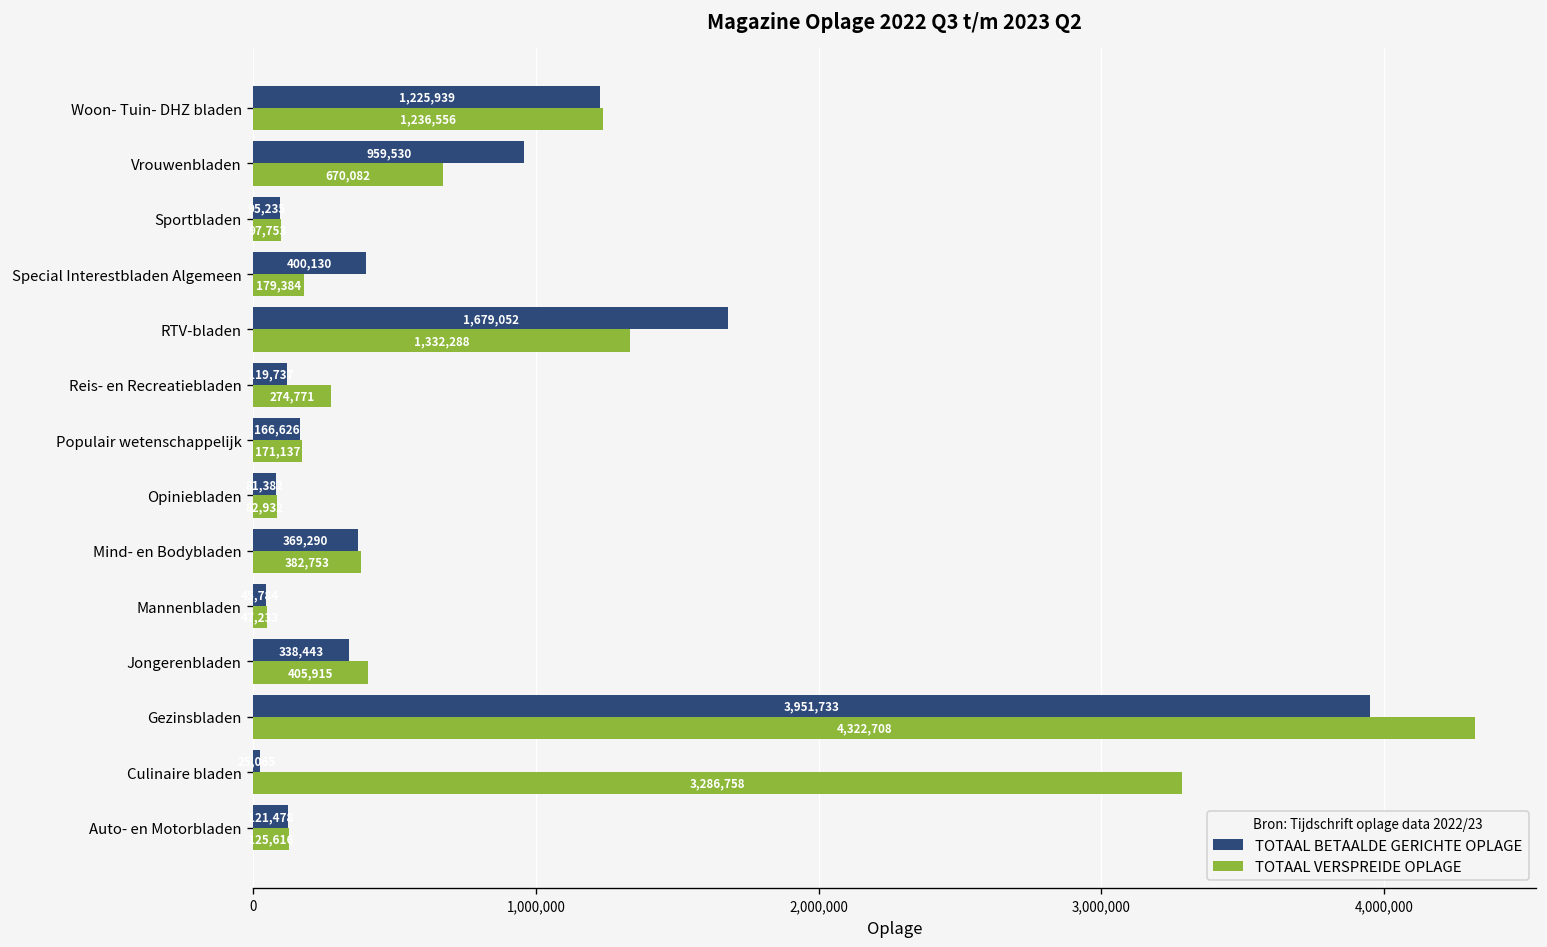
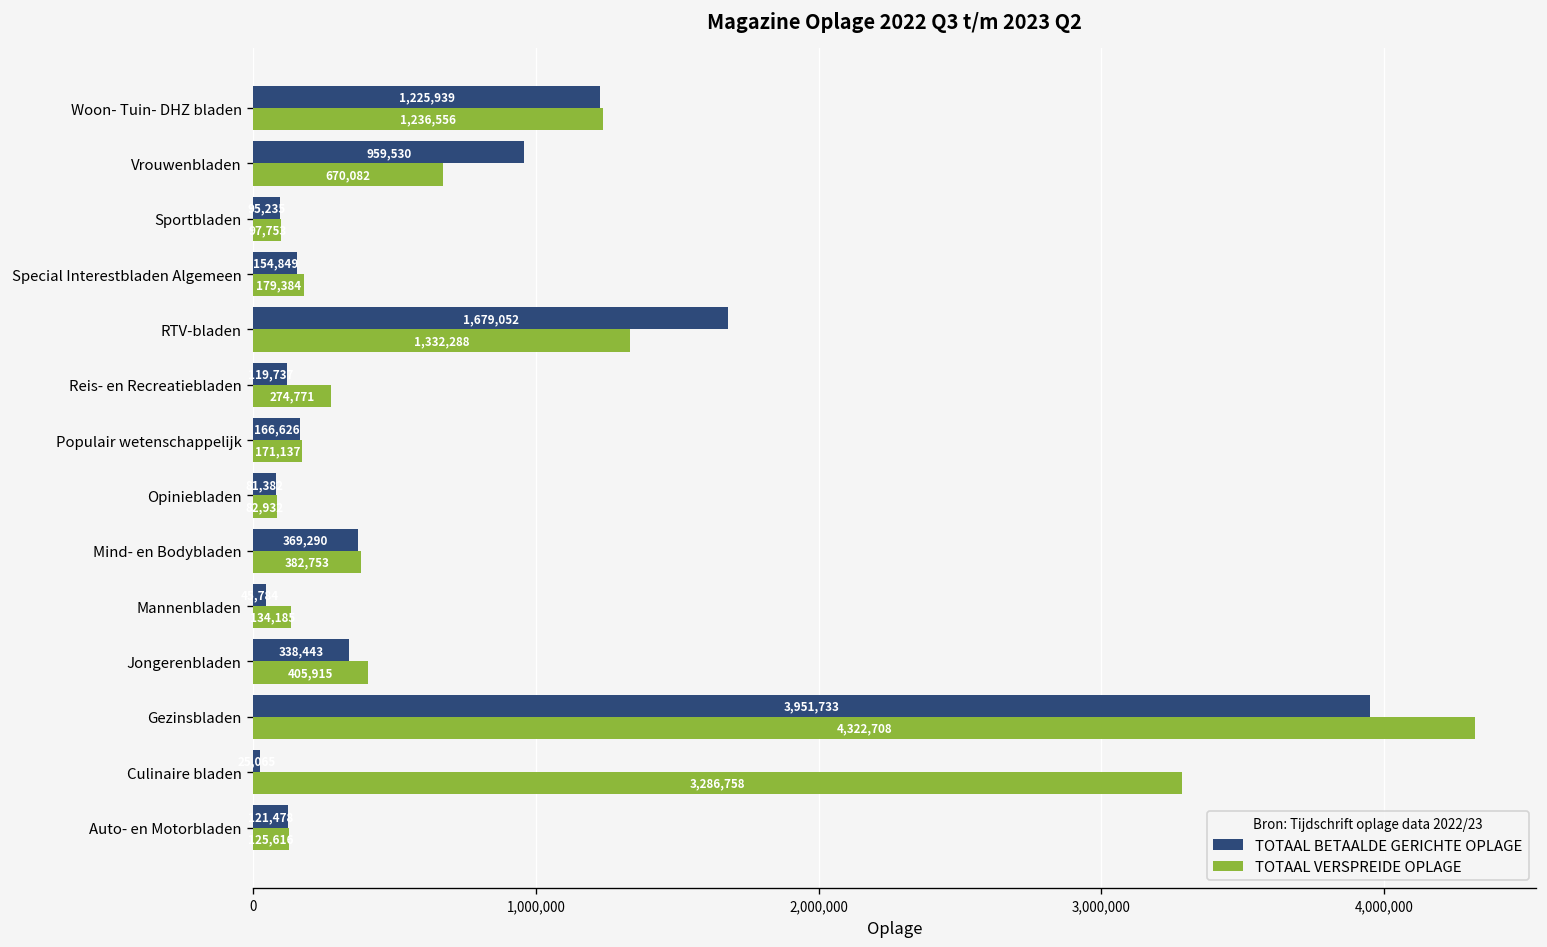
TOTAAL BETAALDE GERICHTE OPLAGE, Special Interestbladen Algemeen: 400,130 -> 154,849
TOTAAL VERSPREIDE OPLAGE, Mannenbladen: 50,000 -> 130,000
